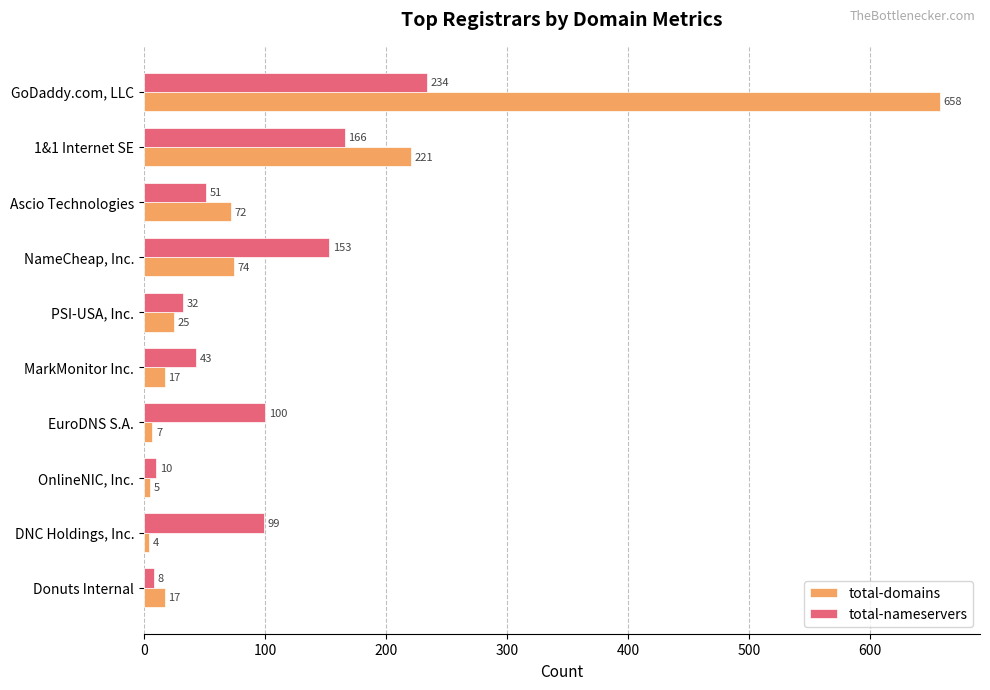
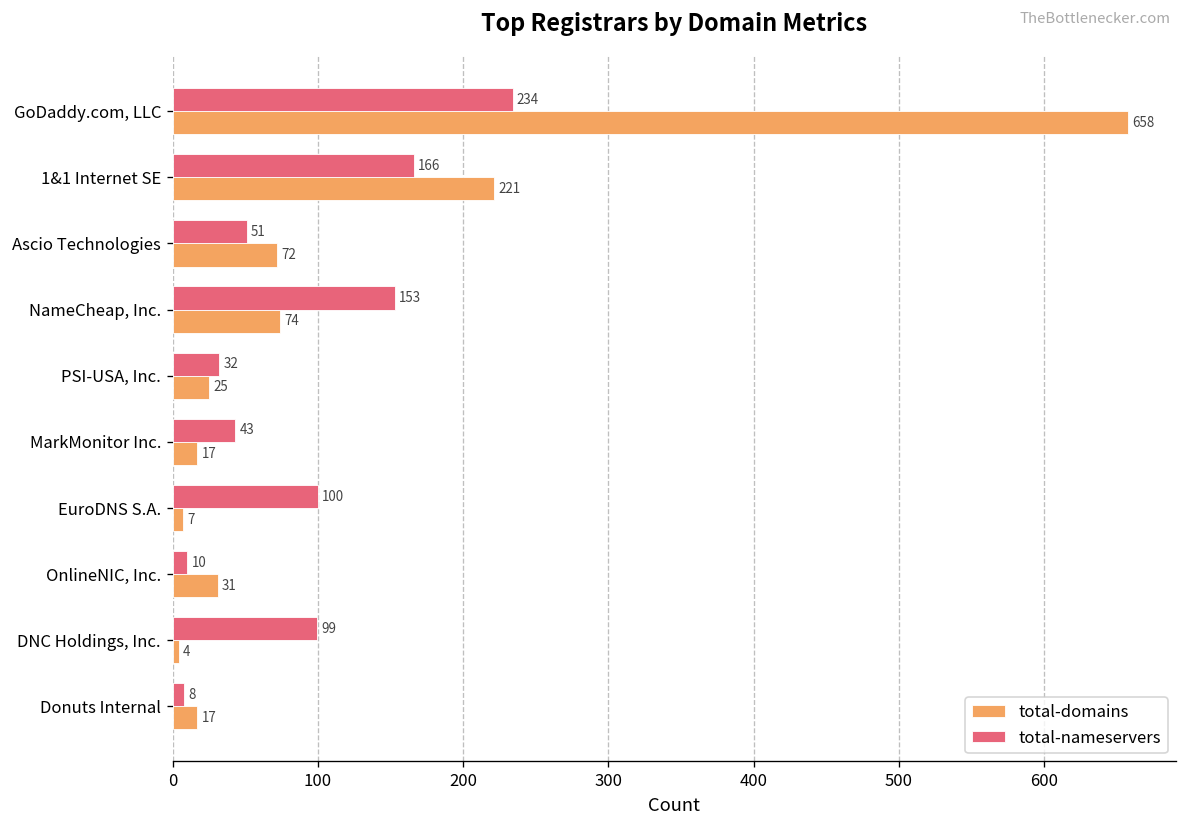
total-domains, OnlineNIC, Inc.: 5 -> 31
